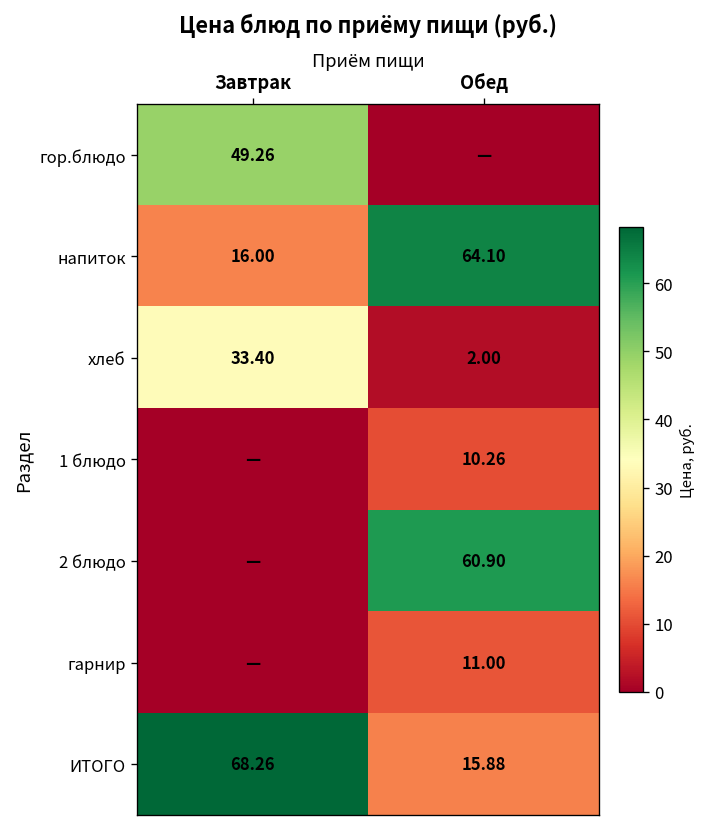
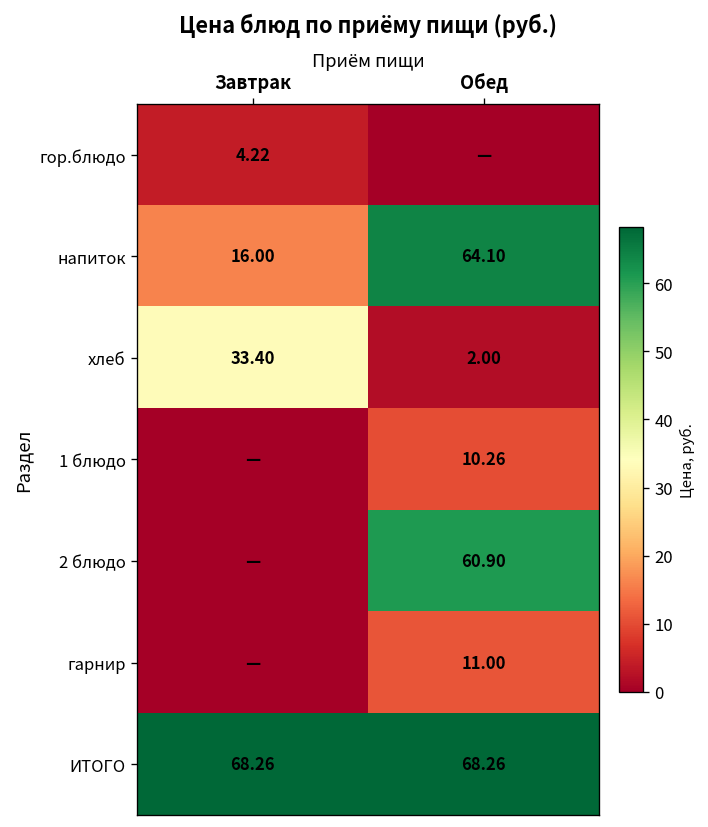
гор.блюдо, Завтрак: 49.26 -> 4.22
ИТОГО, Обед: 15.88 -> 68.26
